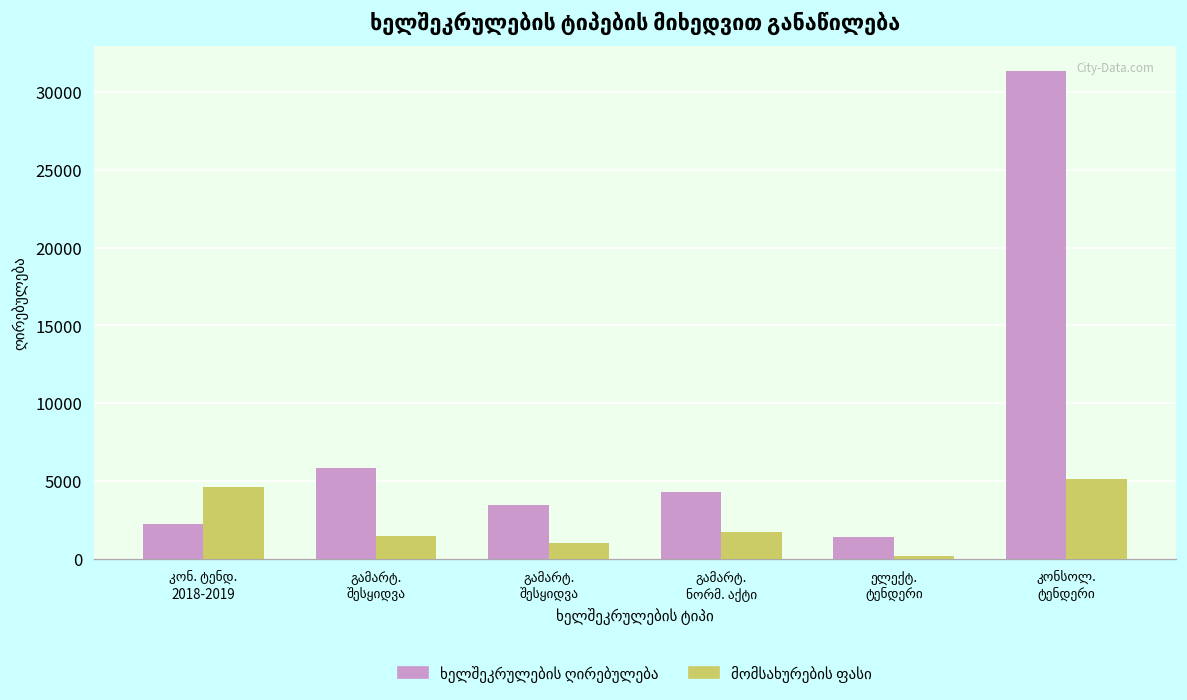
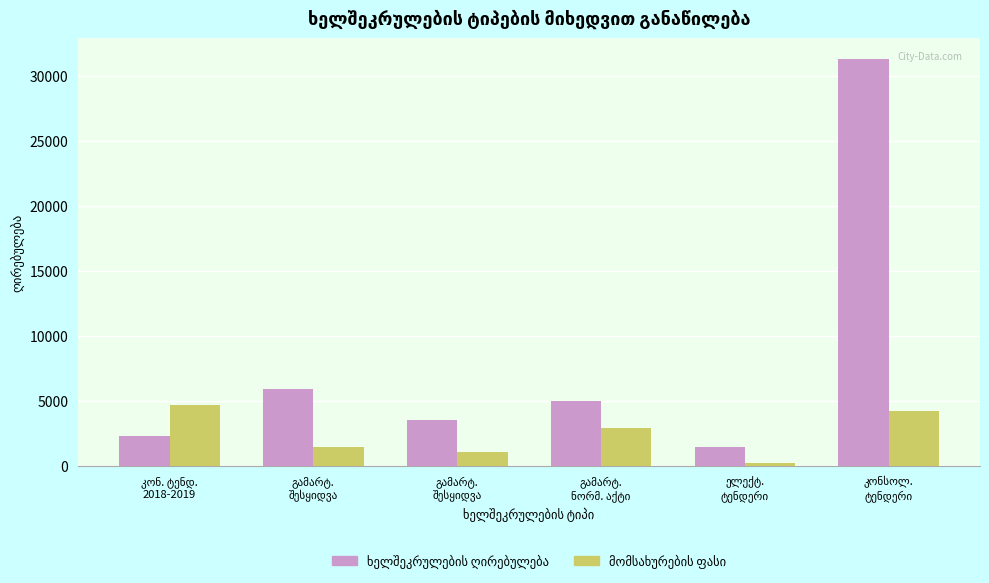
ხელშეკრულების ღირებულება, გამარტ. ნორმ. აქტი: 4300 -> 5000
მომსახურების ფასი, გამარტ. ნორმ. აქტი: 1700 -> 2900
მომსახურების ფასი, კონსოლ. ტენდერი: 5100 -> 4200
